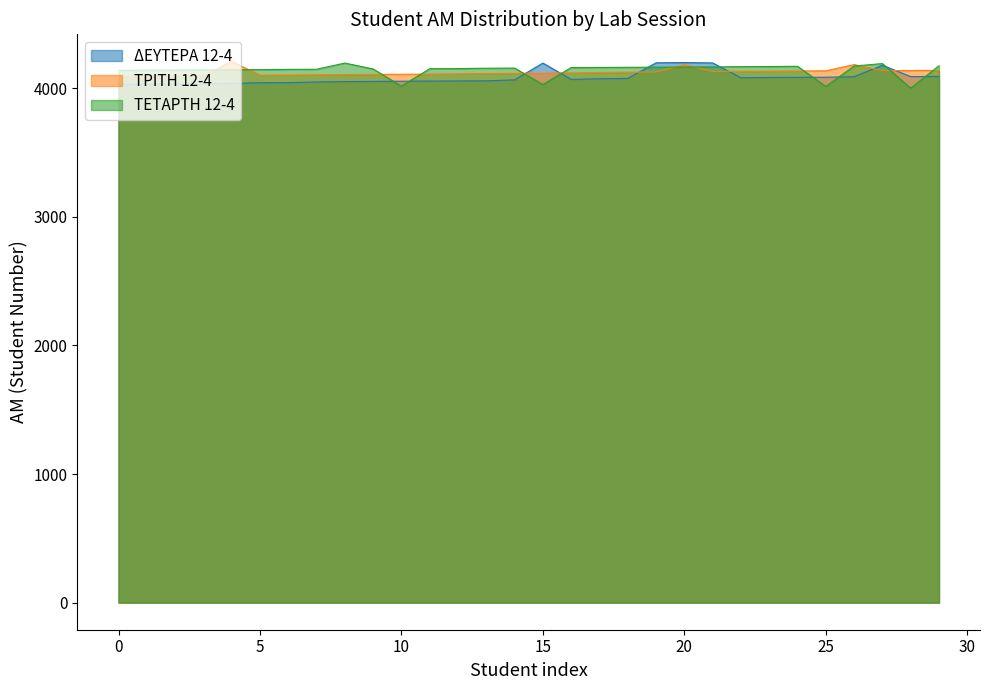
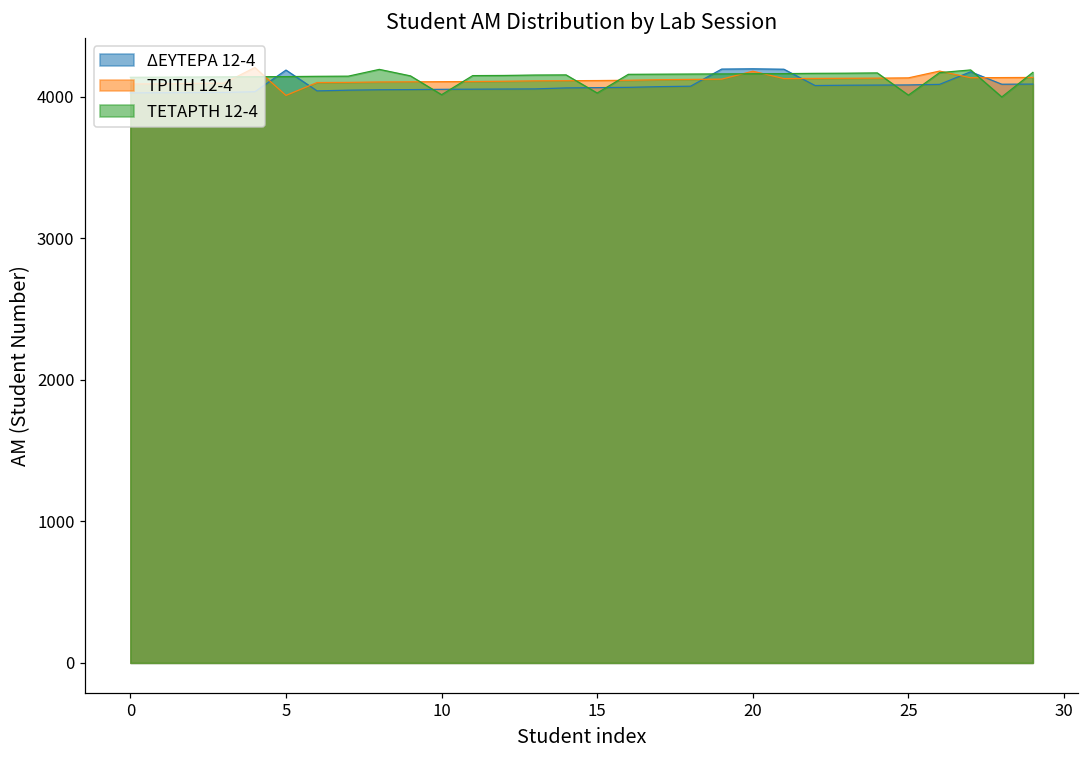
ΔΕΥΤΕΡΑ 12-4, 5: 4040 -> 4190
ΤΡΙΤΗ 12-4, 5: 4100 -> 4010
ΔΕΥΤΕΡΑ 12-4, 15: 4200 -> 4070
